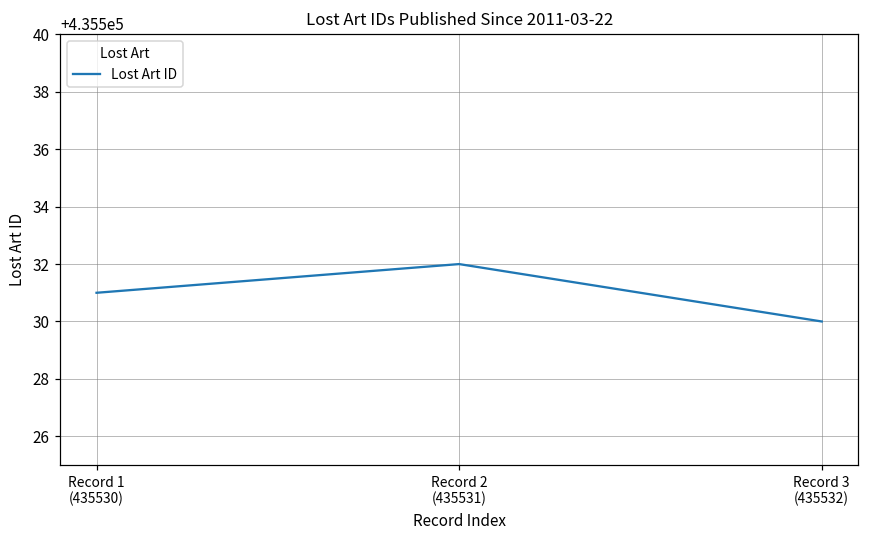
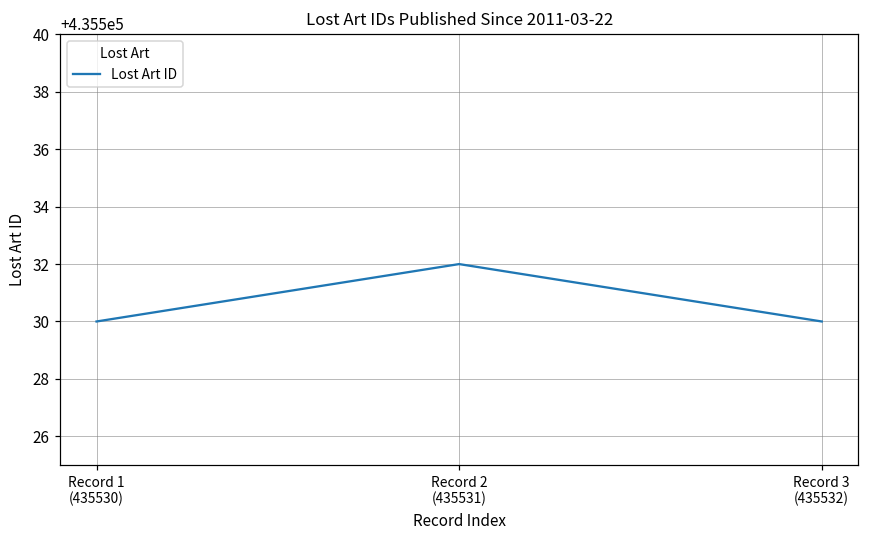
Record 1 (435530): 435531 -> 435530
